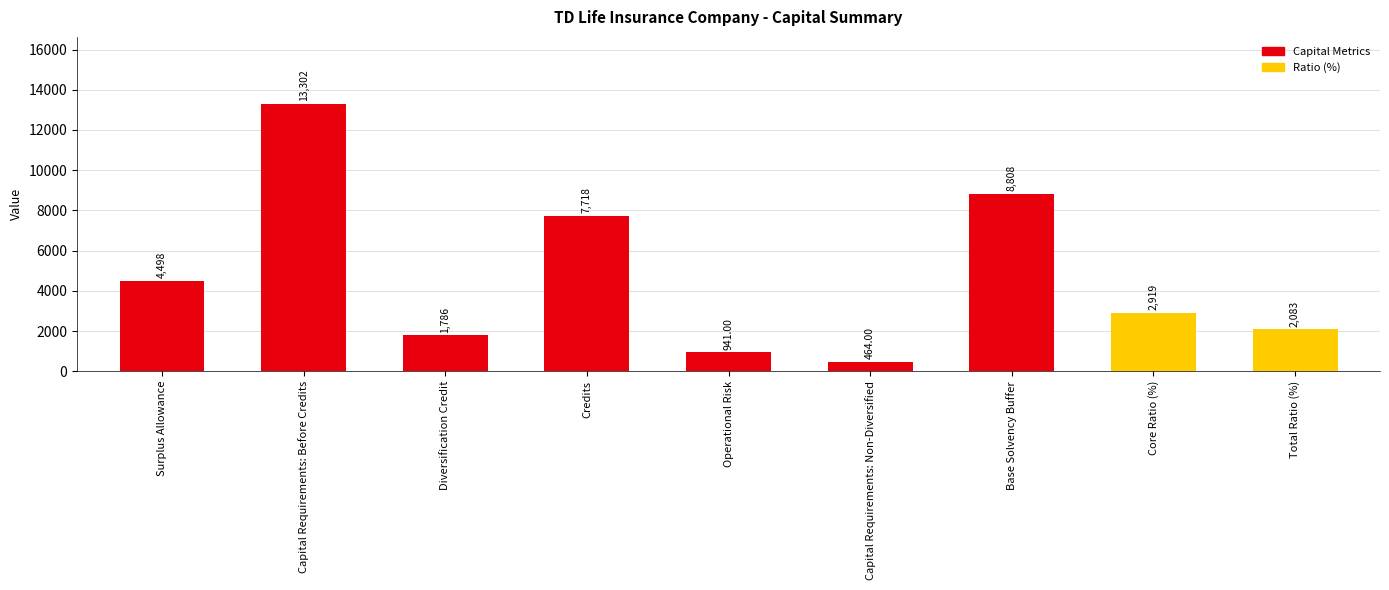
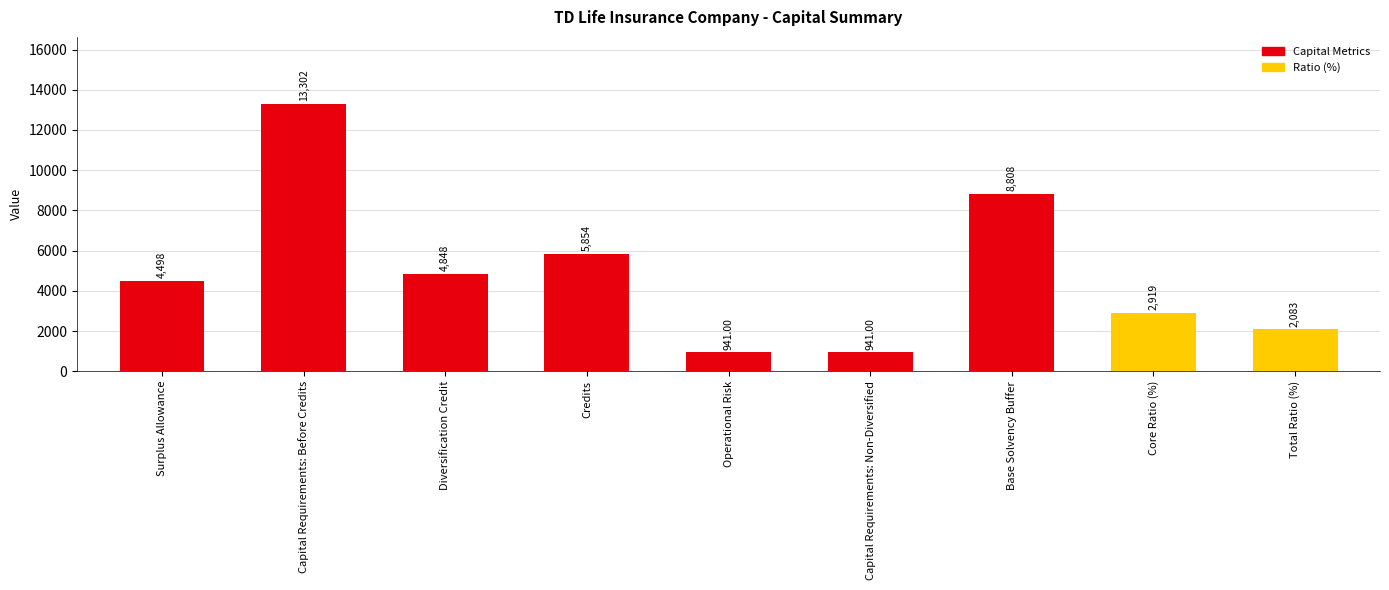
Diversification Credit: 1,786 -> 4,848
Credits: 7,718 -> 5,854
Capital Requirements: Non-Diversified: 464.00 -> 941.00
